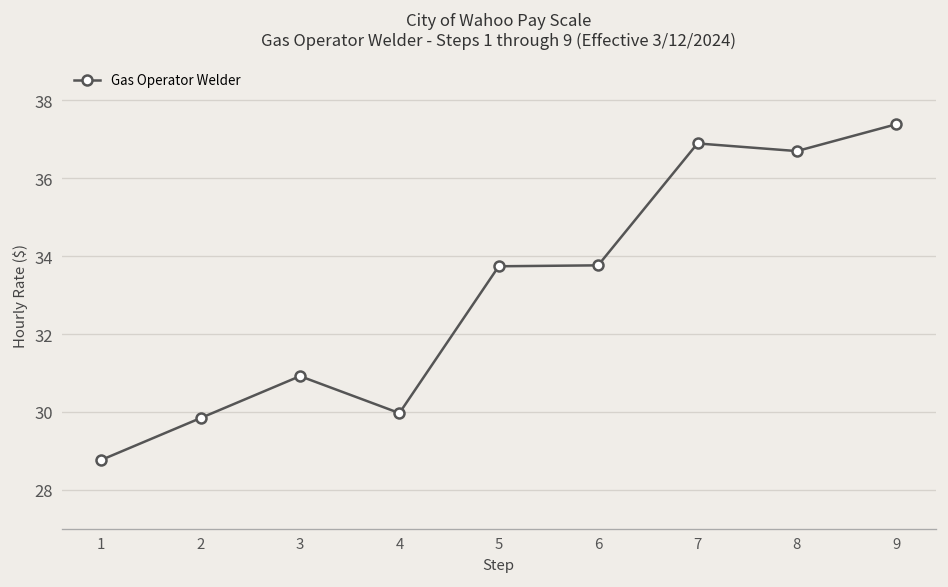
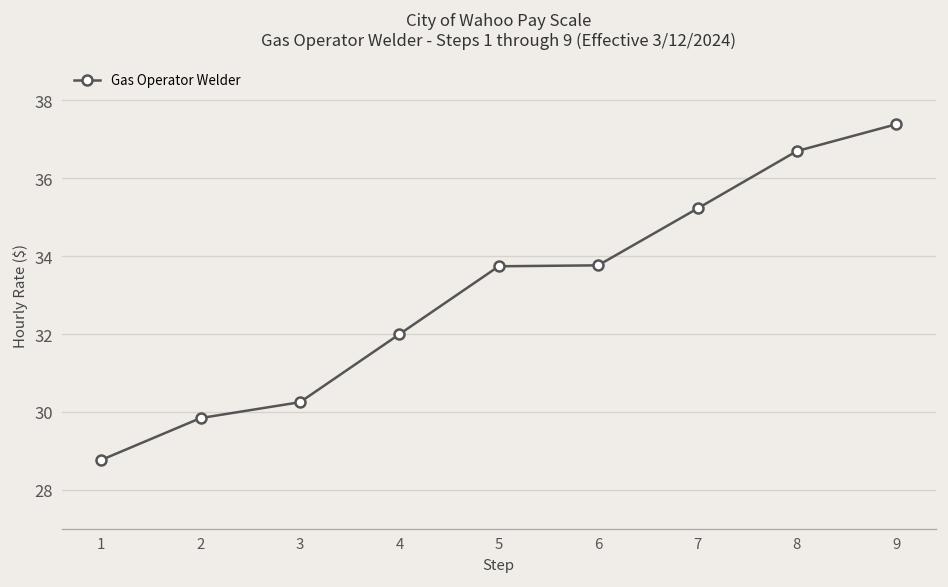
3: 30.9 -> 30.3
4: 30.0 -> 32.0
7: 36.9 -> 35.2
